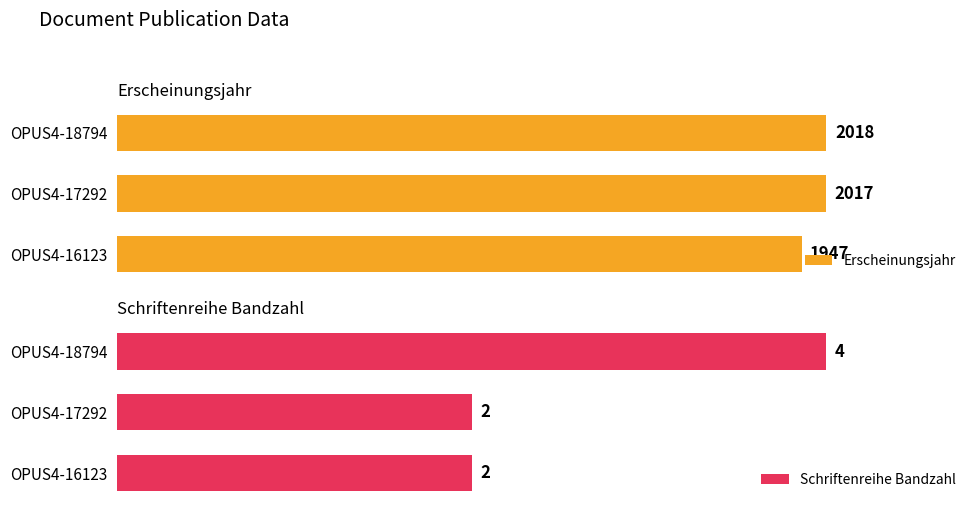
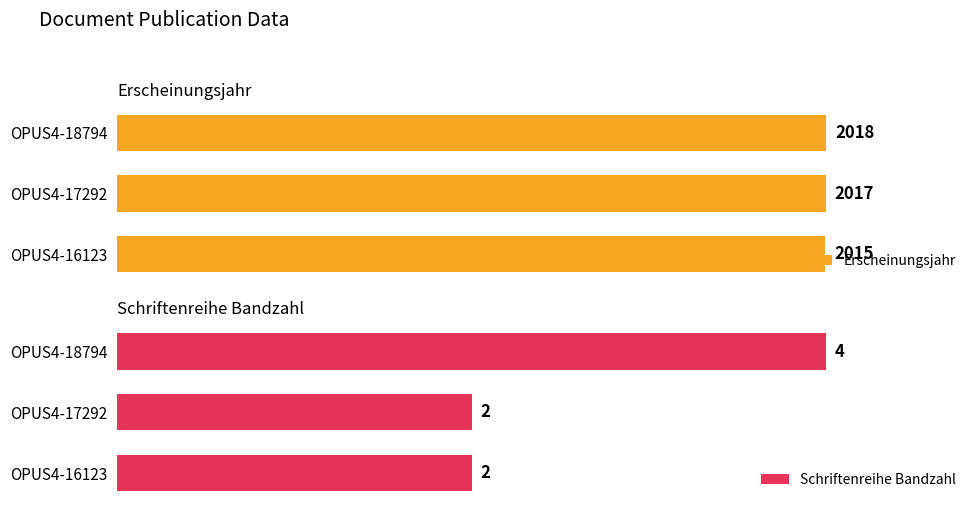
Erscheinungsjahr, OPUS4-16123: 1947 -> 2015
